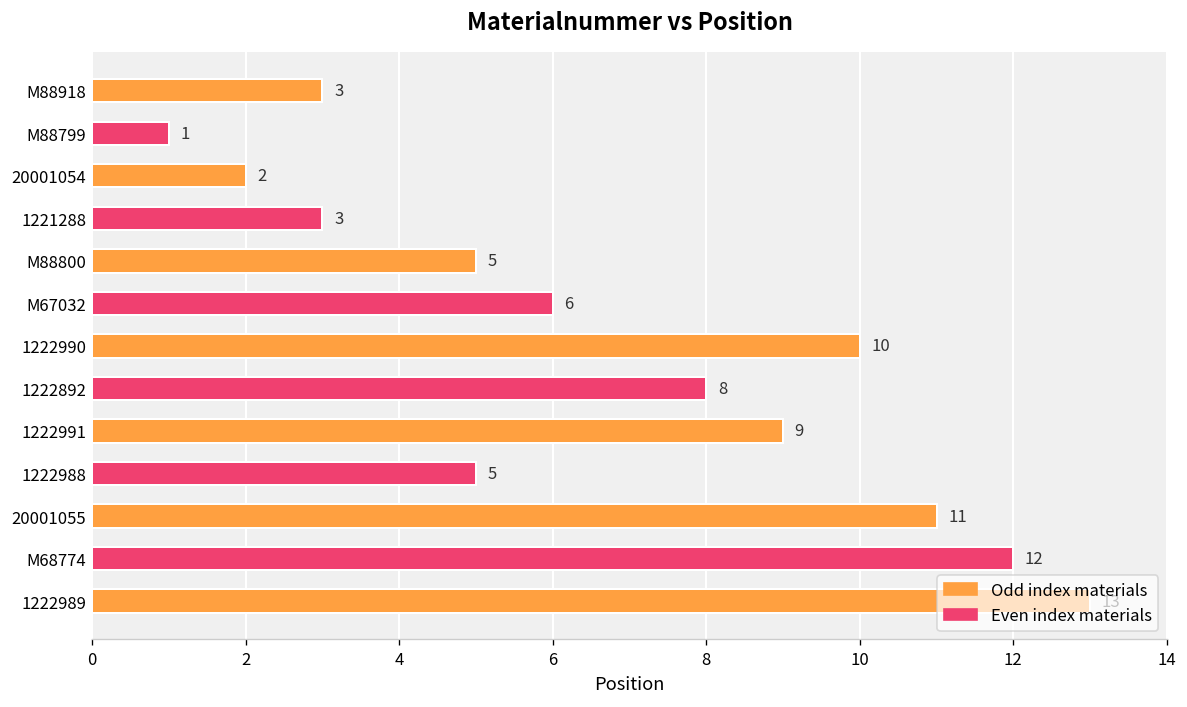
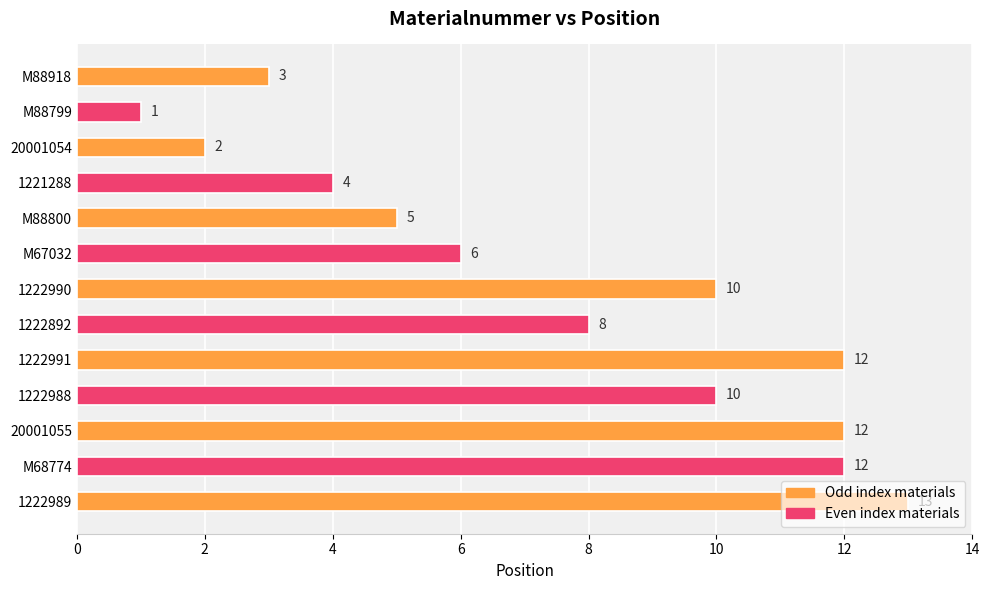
1221288: 3 -> 4
1222991: 9 -> 12
1222988: 5 -> 10
20001055: 11 -> 12
